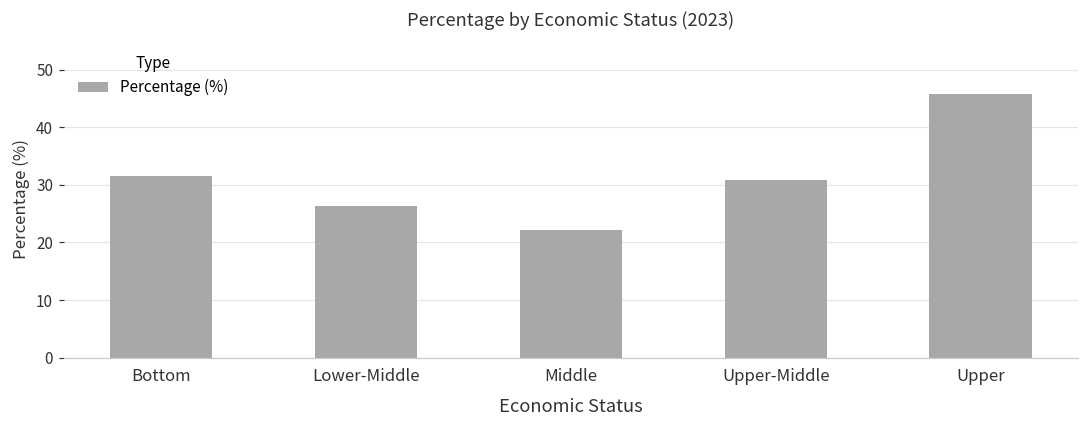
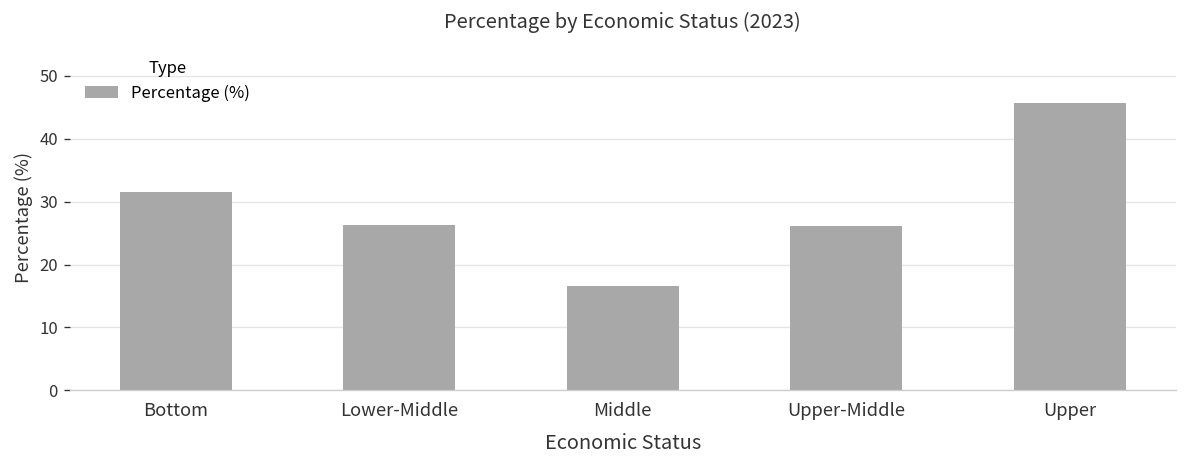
Middle: 22 -> 17
Upper-Middle: 31 -> 26
